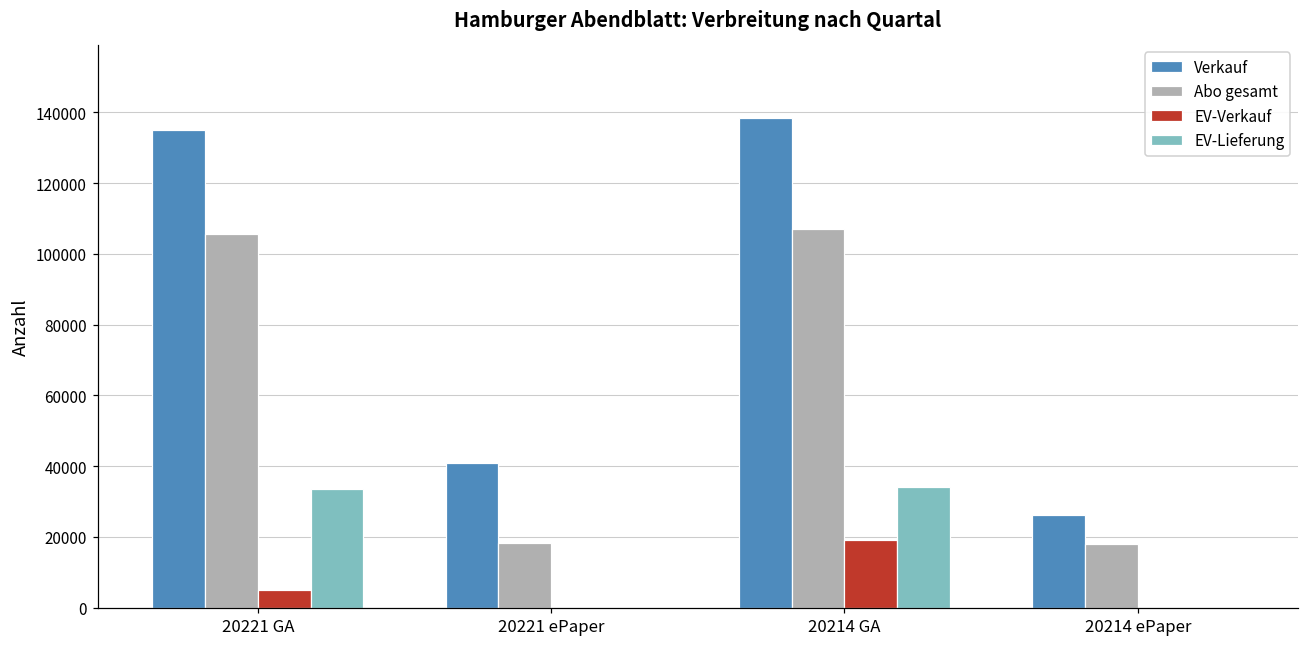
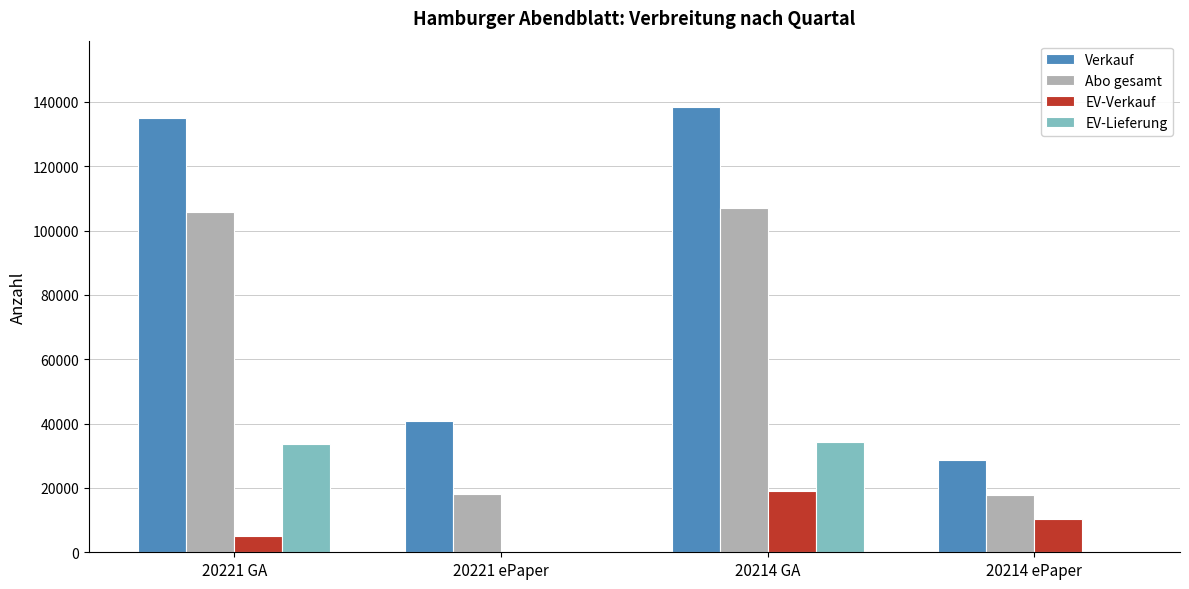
Verkauf, 20214 ePaper: 26000 -> 29000
EV-Verkauf, 20214 ePaper: 0 -> 10000
